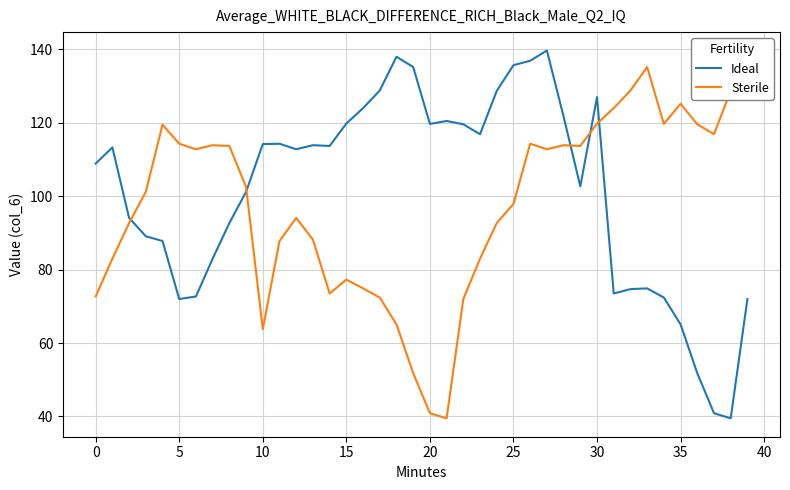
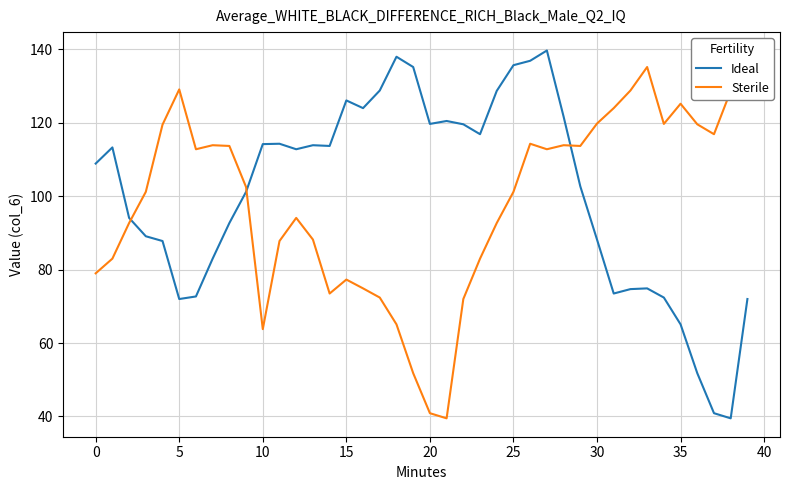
Sterile, 0: 73 -> 79
Sterile, 5: 114 -> 129
Ideal, 15: 120 -> 126
Sterile, 25: 98 -> 101
Ideal, 30: 127 -> 88
